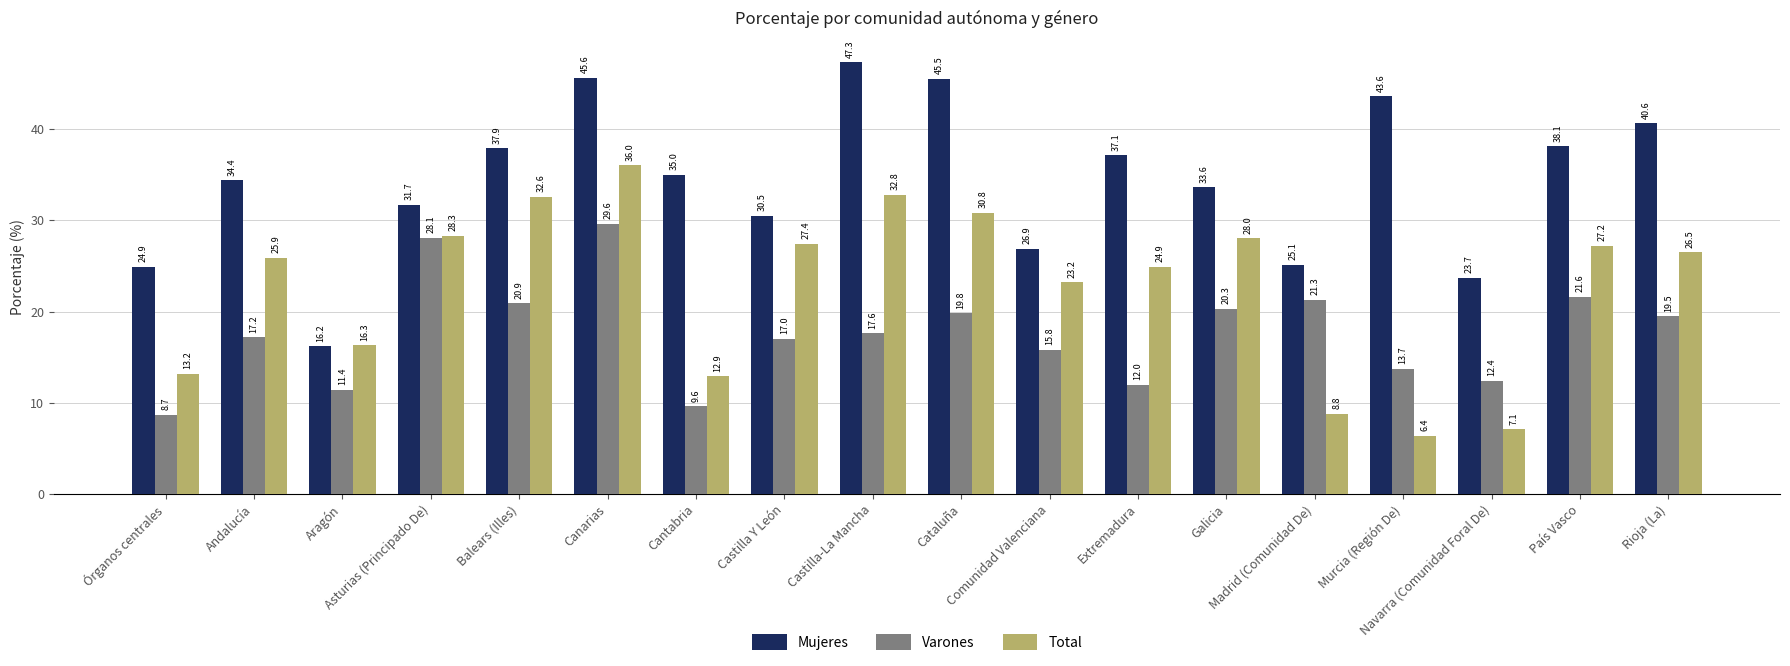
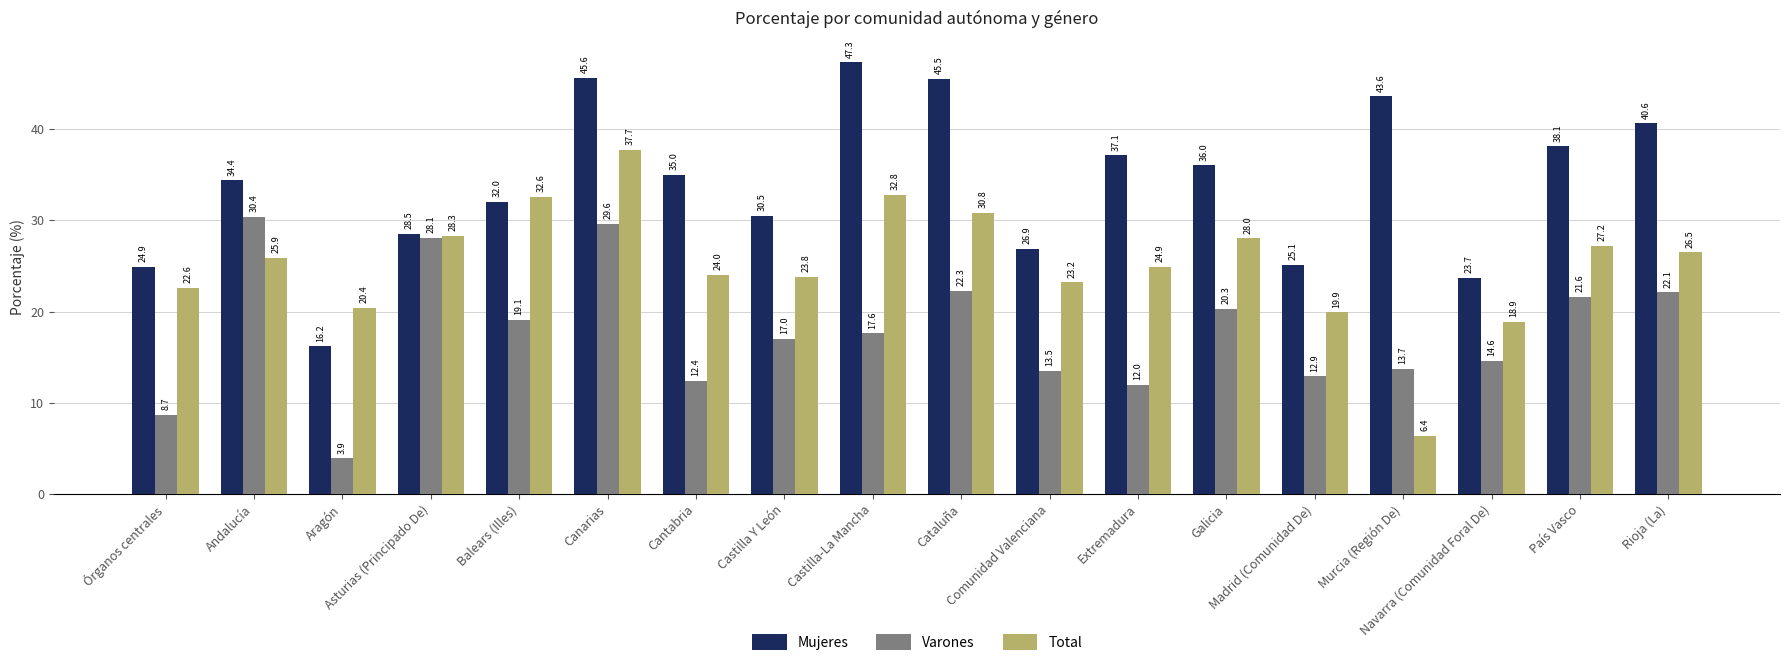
Total, Órganos centrales: 13.2 -> 22.6
Varones, Andalucía: 17.2 -> 30.4
Varones, Aragón: 11.4 -> 3.9
Total, Aragón: 16.3 -> 20.4
Mujeres, Asturias (Principado De): 31.7 -> 28.5
Mujeres, Balears (Illes): 37.9 -> 32.0
Varones, Balears (Illes): 20.9 -> 19.1
Total, Canarias: 36.0 -> 37.7
Varones, Cantabria: 9.6 -> 12.4
Total, Cantabria: 12.9 -> 24.0
Total, Castilla Y León: 27.4 -> 23.8
Varones, Cataluña: 19.8 -> 22.3
Varones, Comunidad Valenciana: 15.8 -> 13.5
Mujeres, Galicia: 33.6 -> 36.0
Varones, Madrid (Comunidad De): 21.3 -> 12.9
Total, Madrid (Comunidad De): 8.8 -> 19.9
Varones, Navarra (Comunidad Foral De): 12.4 -> 14.6
Total, Navarra (Comunidad Foral De): 7.1 -> 18.9
Varones, Rioja (La): 19.5 -> 22.1
